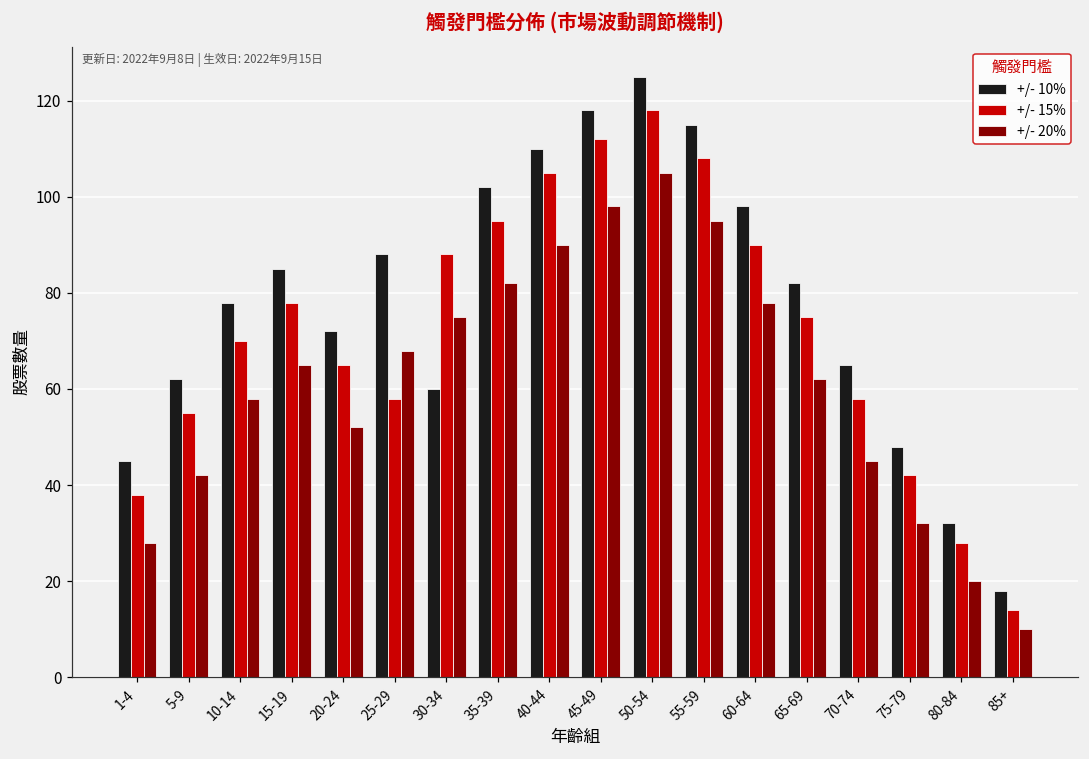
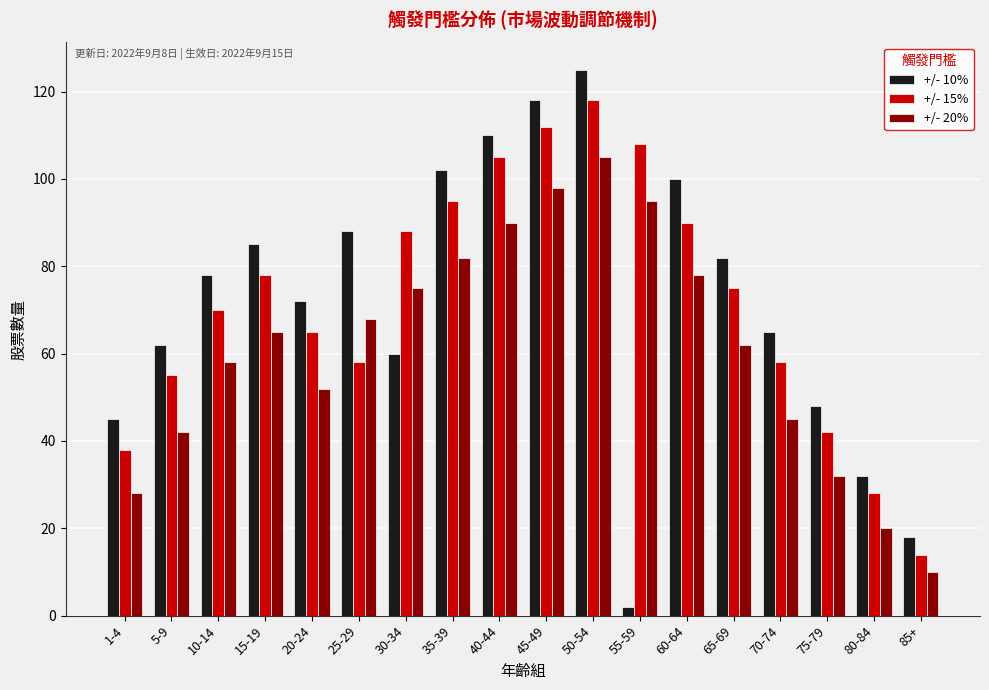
+/- 10%, 55-59: 115 -> 2
+/- 10%, 60-64: 98 -> 100
